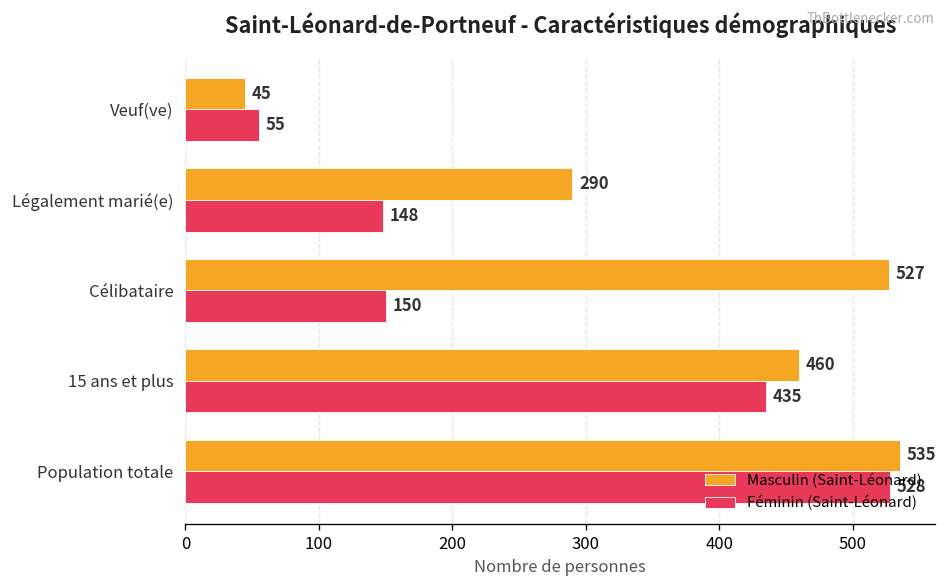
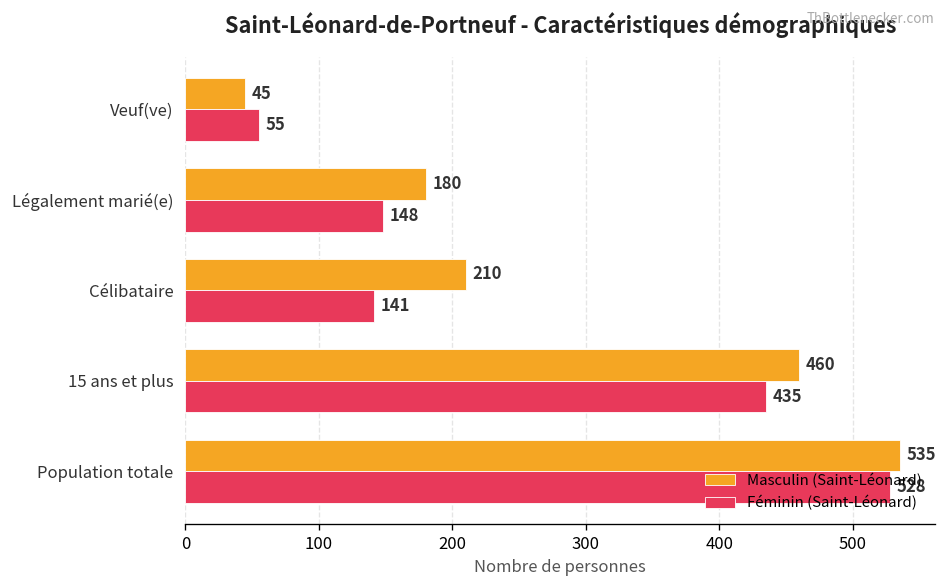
Masculin (Saint-Léonard), Légalement marié(e): 290 -> 180
Masculin (Saint-Léonard), Célibataire: 527 -> 210
Féminin (Saint-Léonard), Célibataire: 150 -> 141
